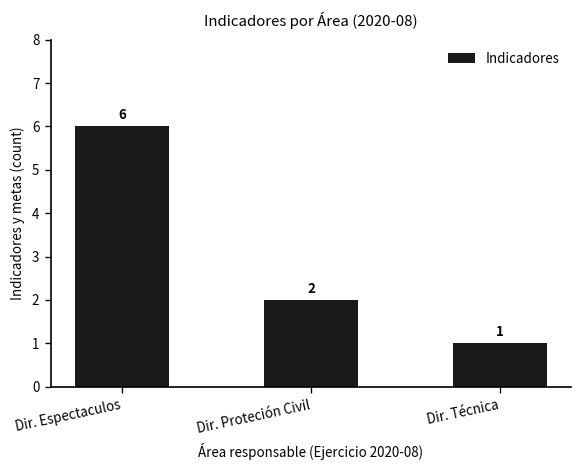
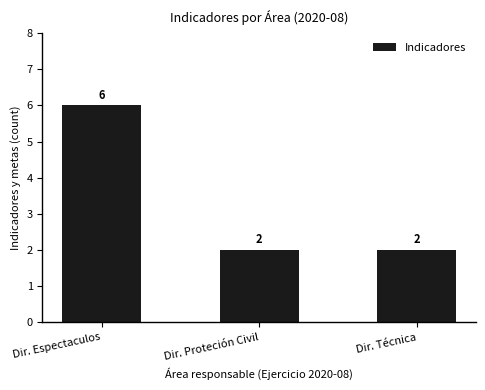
Dir. Técnica: 1 -> 2
